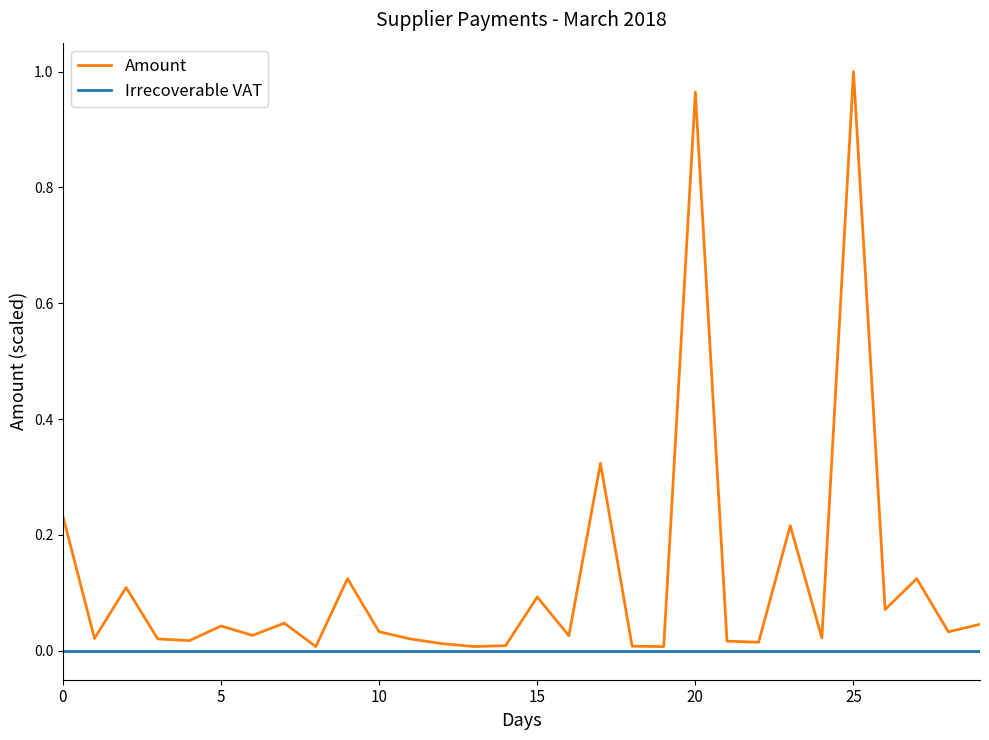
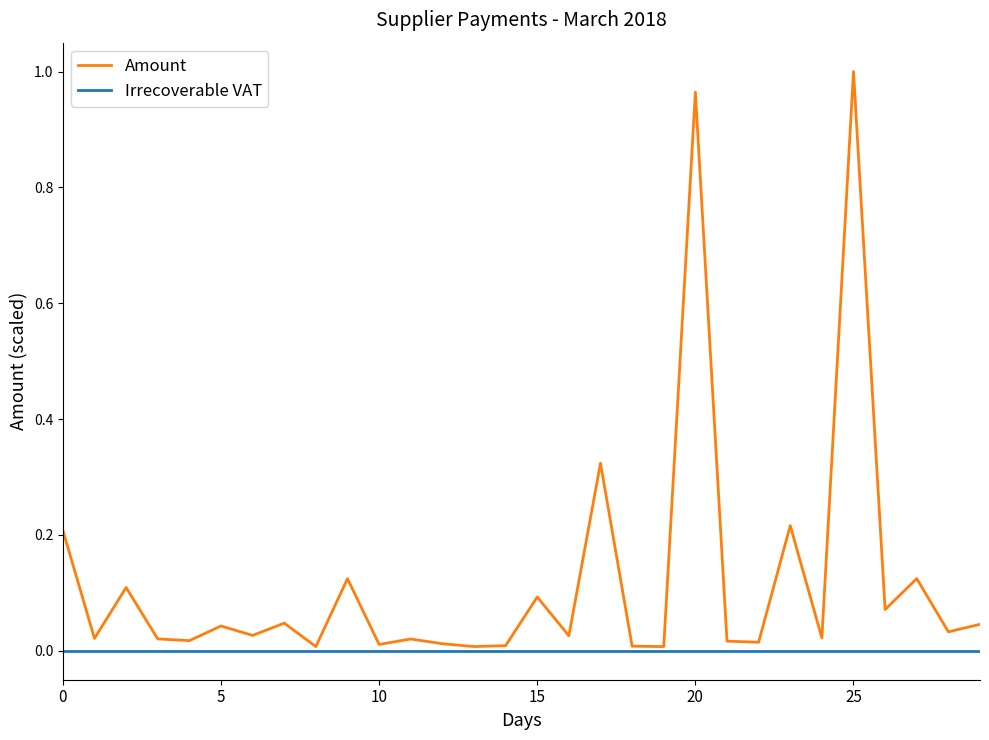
Amount, 0: 0.23 -> 0.21
Amount, 10: 0.03 -> 0.01
